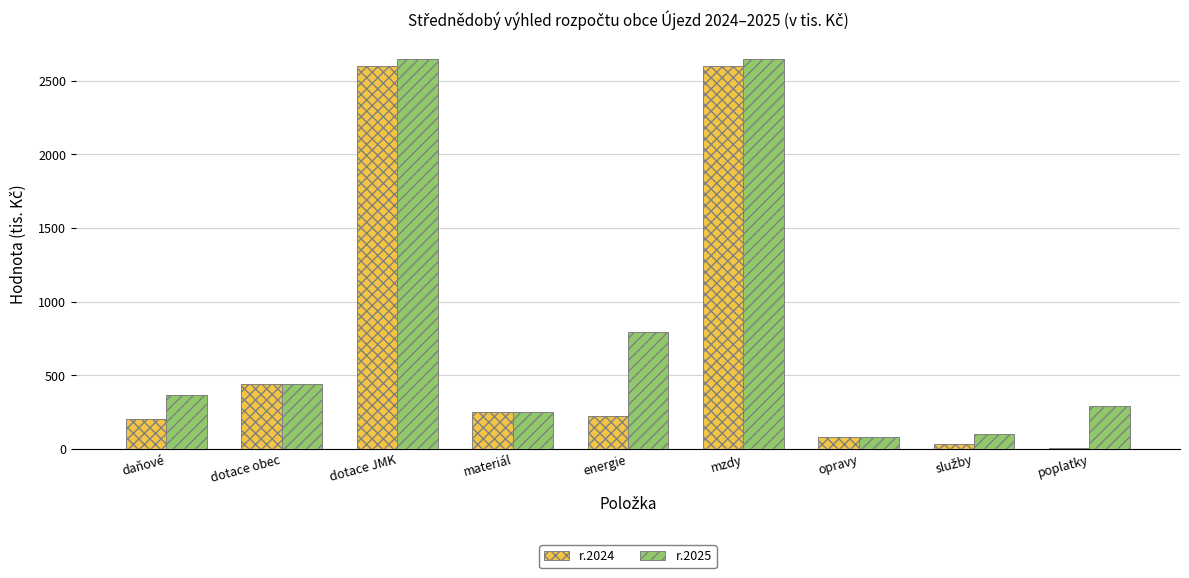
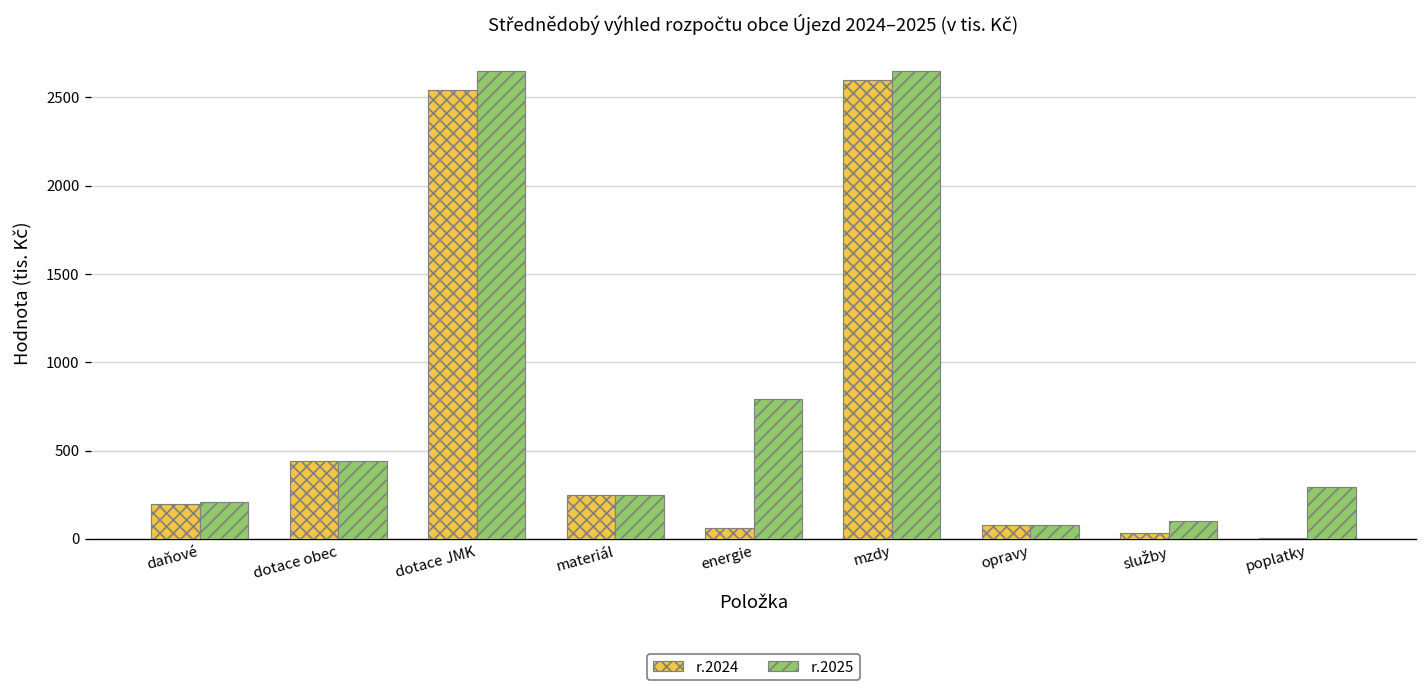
r.2025, daňové: 370 -> 210
r.2024, dotace JMK: 2600 -> 2540
r.2024, energie: 220 -> 60
